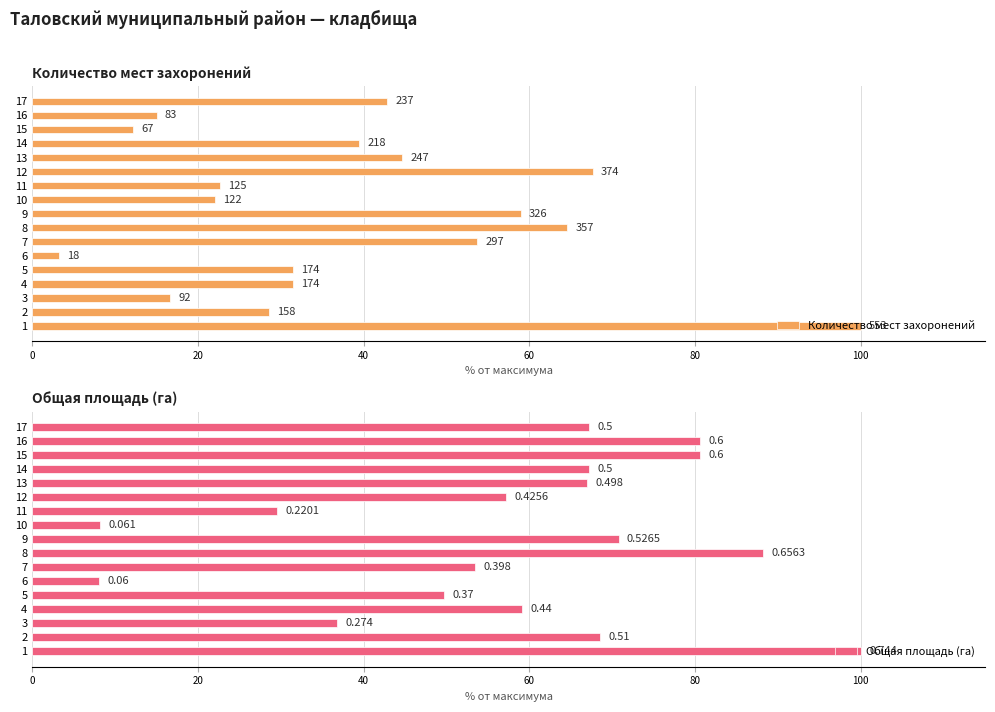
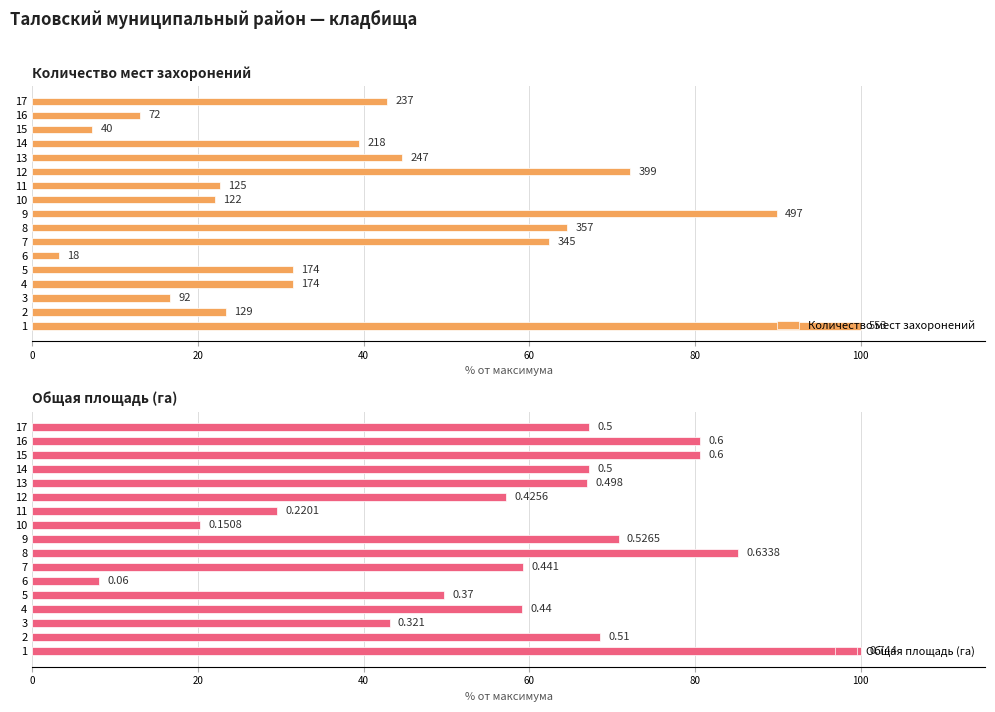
Количество мест захоронений, 16: 83 -> 72
Количество мест захоронений, 15: 67 -> 40
Количество мест захоронений, 12: 374 -> 399
Количество мест захоронений, 9: 326 -> 497
Количество мест захоронений, 7: 297 -> 345
Количество мест захоронений, 2: 158 -> 129
Общая площадь (га), 10: 0.061 -> 0.1508
Общая площадь (га), 8: 0.6563 -> 0.6338
Общая площадь (га), 7: 0.398 -> 0.441
Общая площадь (га), 3: 0.274 -> 0.321
